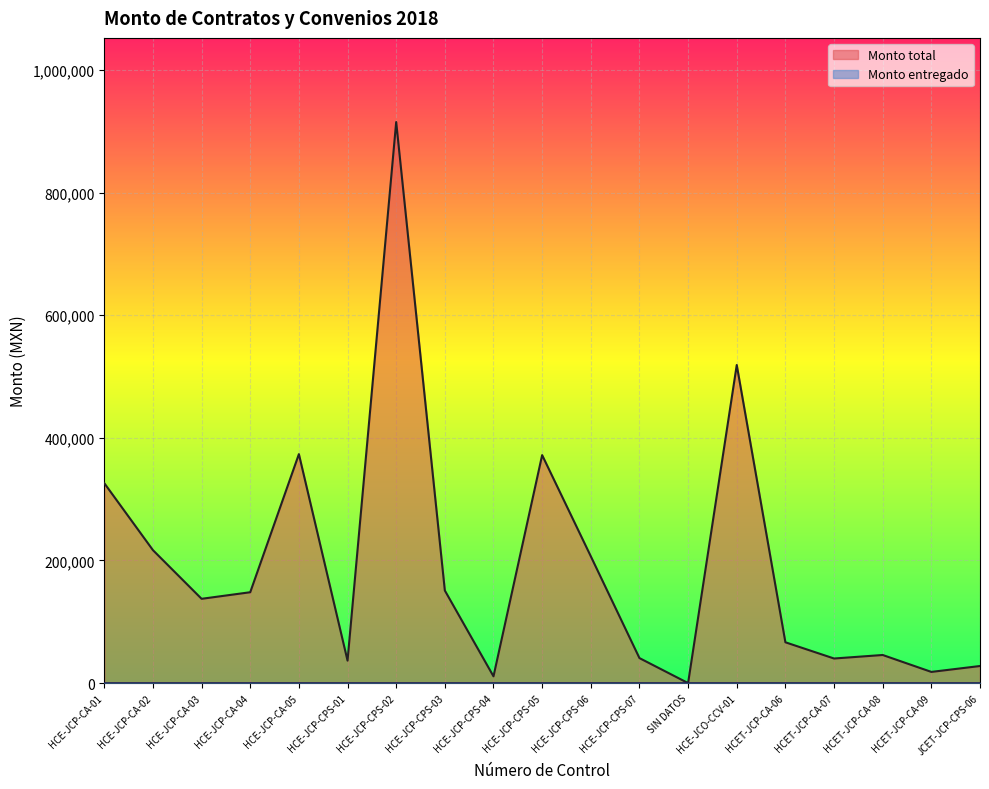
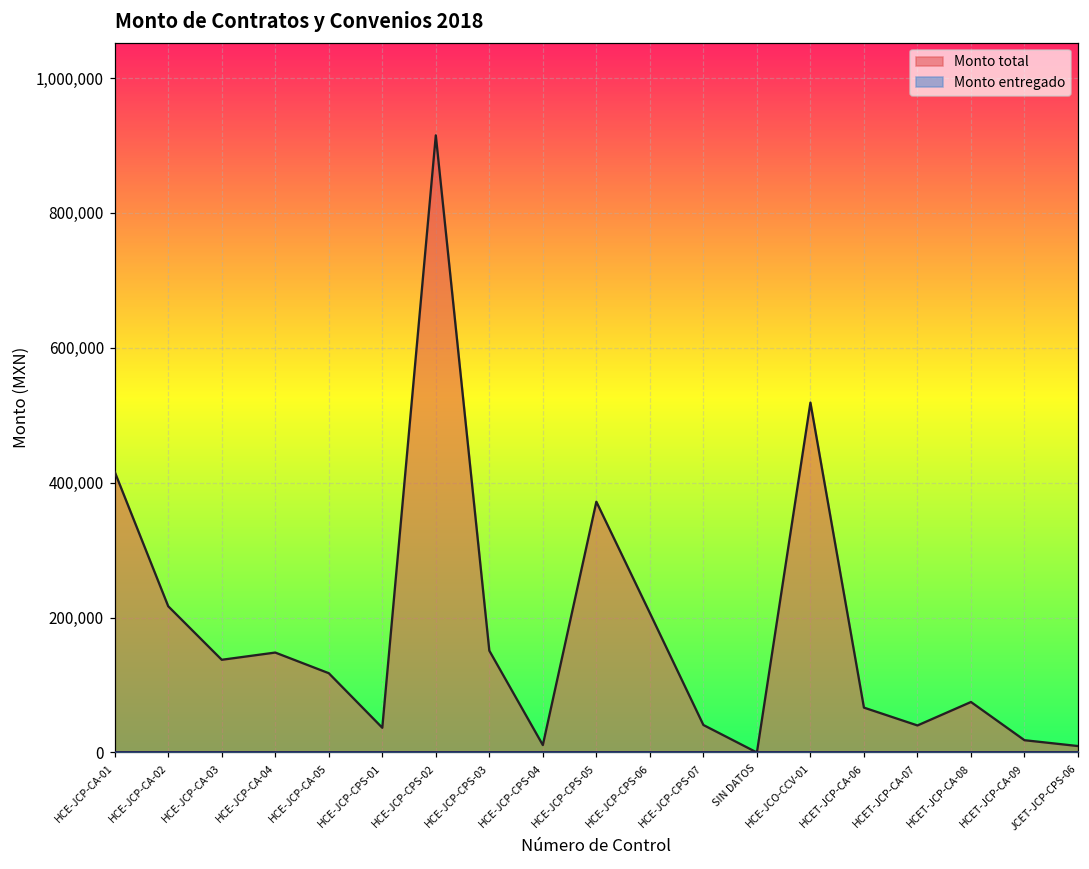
Monto total, HCE-JCP-CA-01: 330,000 -> 420,000
Monto total, HCE-JCP-CA-05: 370,000 -> 120,000
Monto total, HCET-JCP-CA-08: 50,000 -> 70,000
Monto total, JCET-JCP-CPS-06: 30,000 -> 10,000
